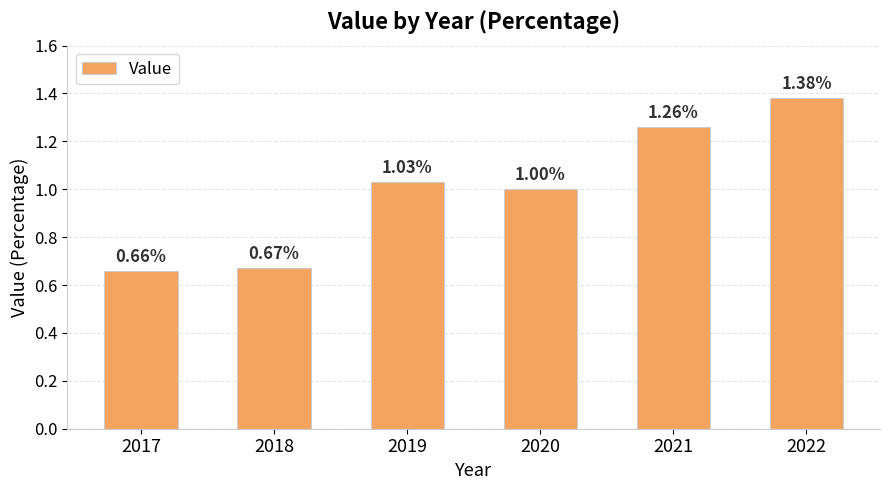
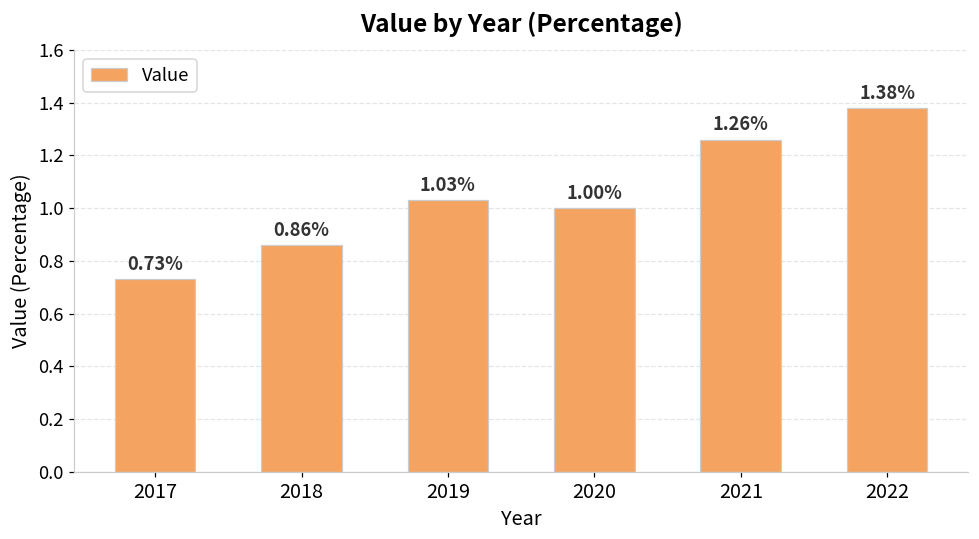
2017: 0.66% -> 0.73%
2018: 0.67% -> 0.86%
